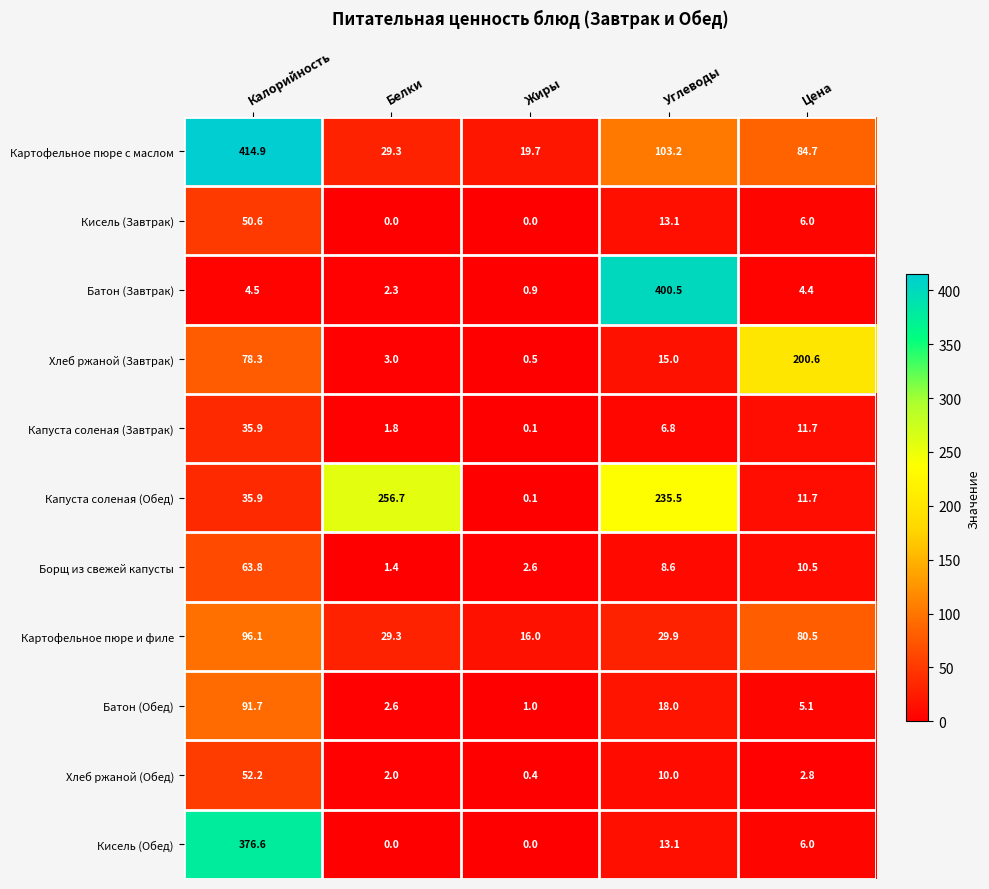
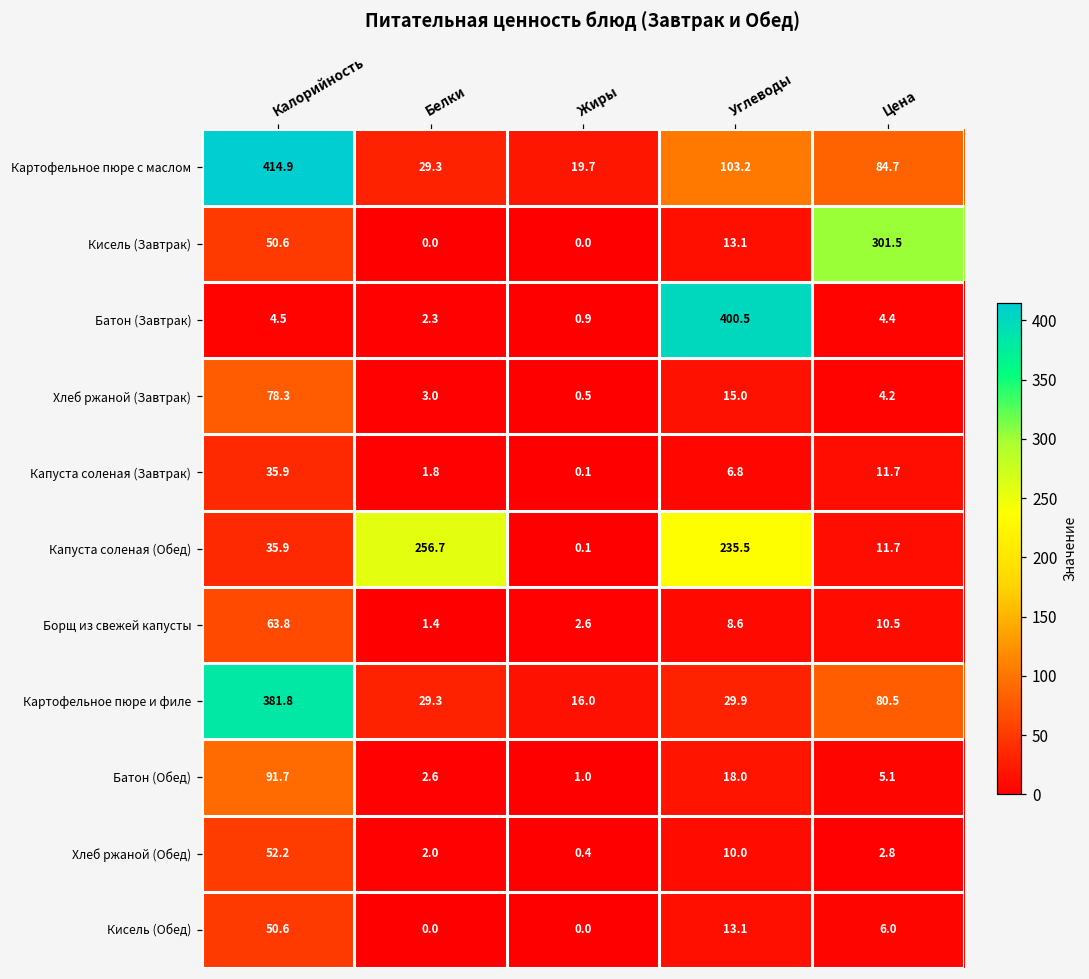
Кисель (Завтрак), Цена: 6.0 -> 301.5
Хлеб ржаной (Завтрак), Цена: 200.6 -> 4.2
Картофельное пюре и филе, Калорийность: 96.1 -> 381.8
Кисель (Обед), Калорийность: 376.6 -> 50.6
